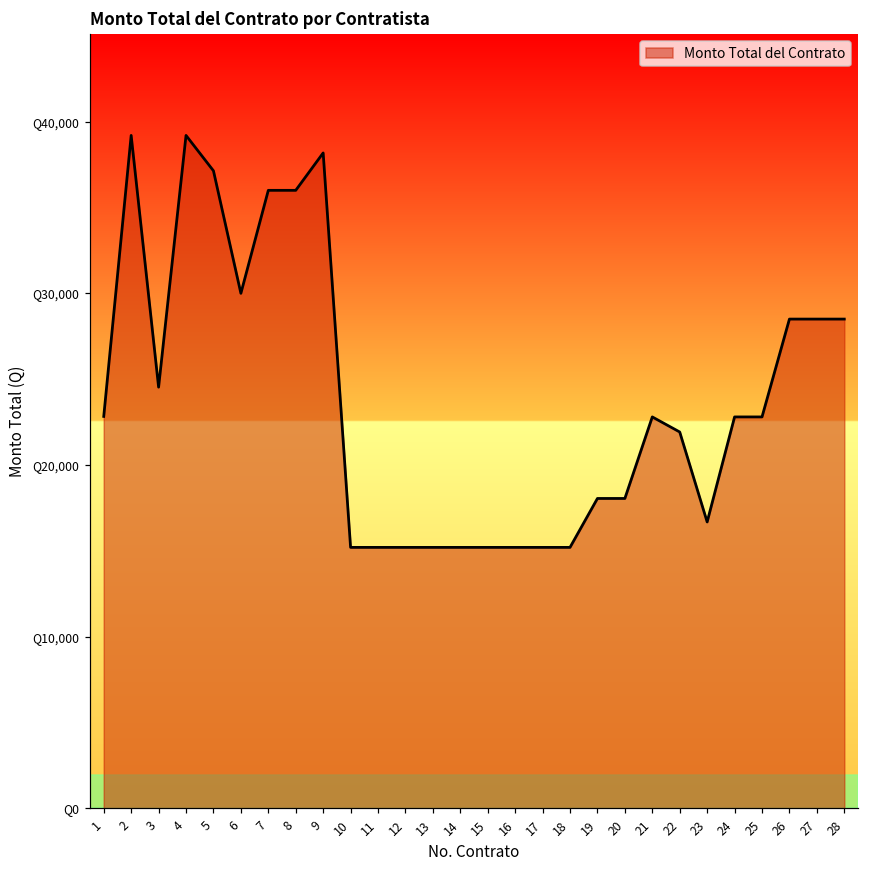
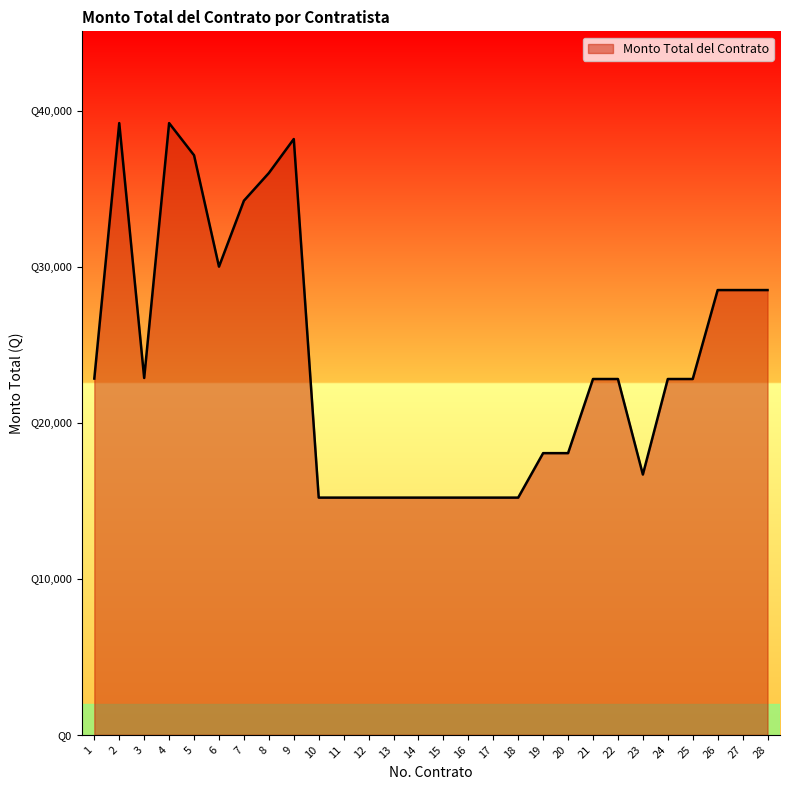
3: Q24,500 -> Q22,900
7: Q36,000 -> Q34,200
22: Q21,900 -> Q22,800
